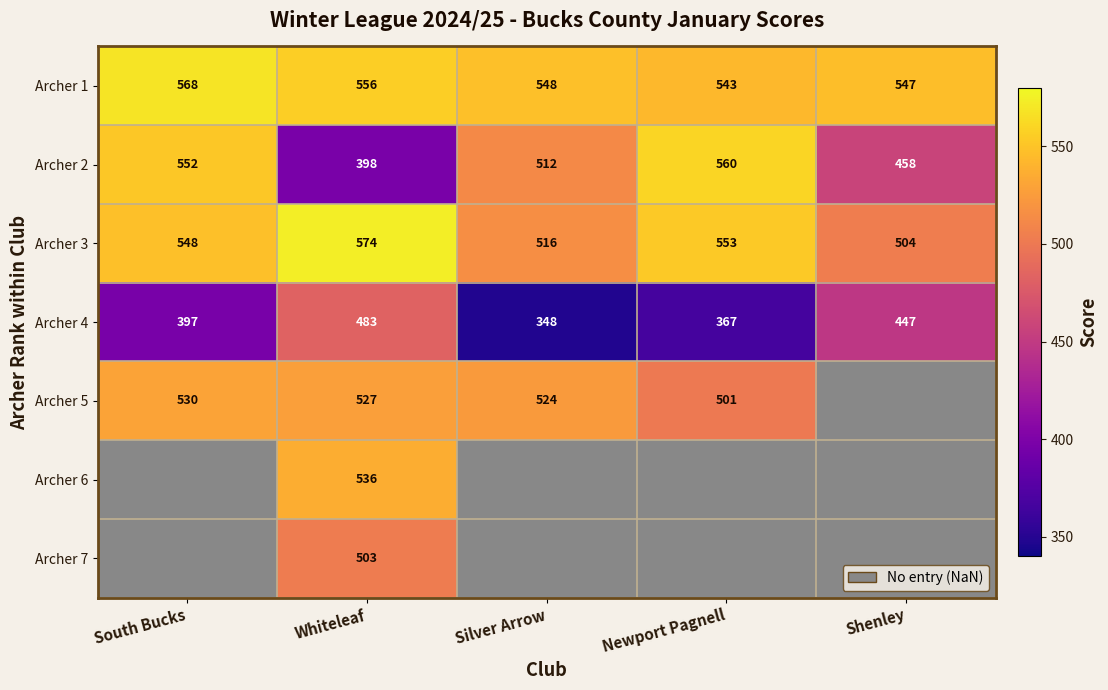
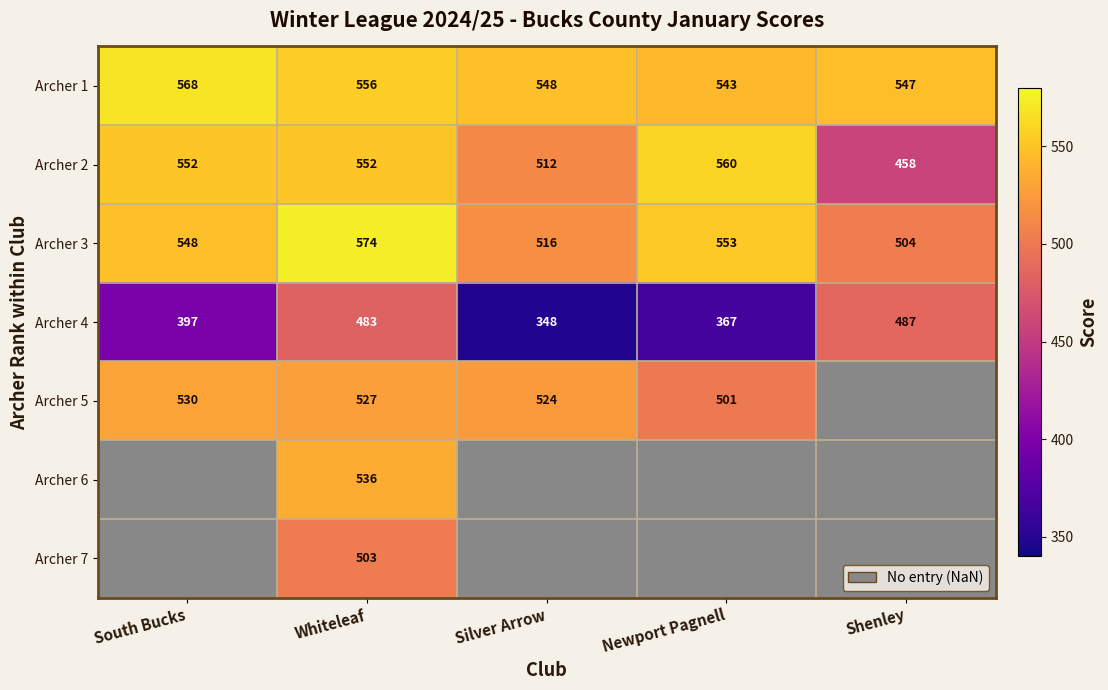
Archer 2, Whiteleaf: 398 -> 552
Archer 4, Shenley: 447 -> 487
